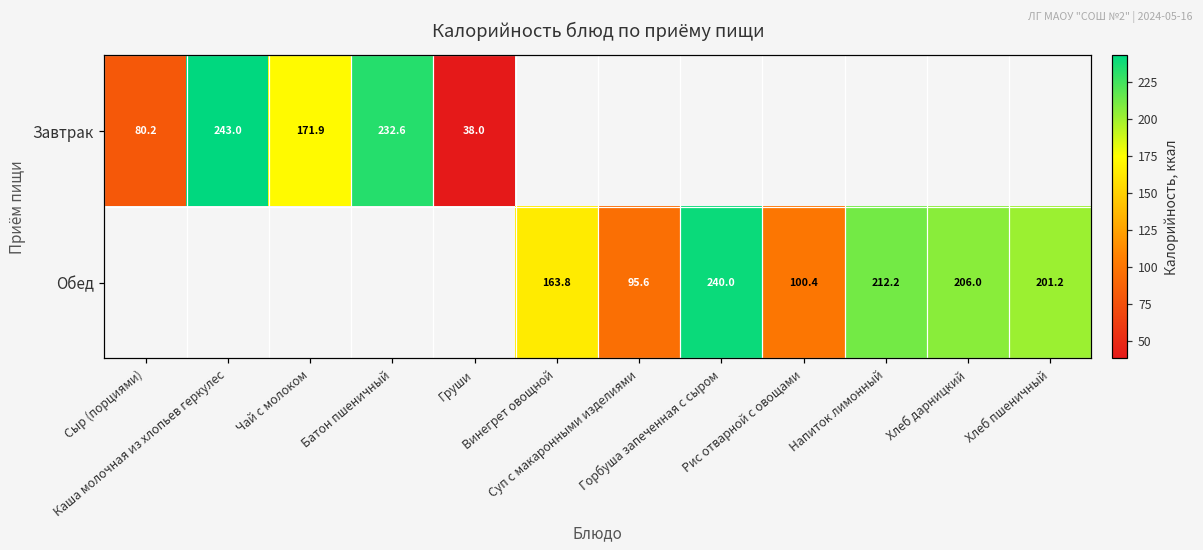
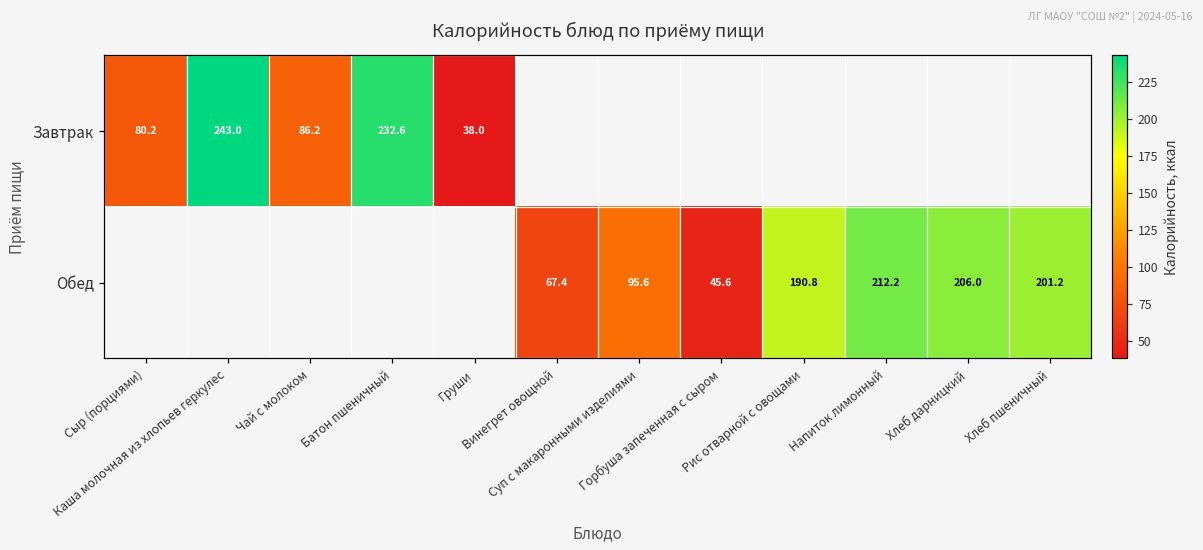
Завтрак, Чай с молоком: 171.9 -> 86.2
Обед, Винегрет овощной: 163.8 -> 67.4
Обед, Горбуша запеченная с сыром: 240.0 -> 45.6
Обед, Рис отварной с овощами: 100.4 -> 190.8
